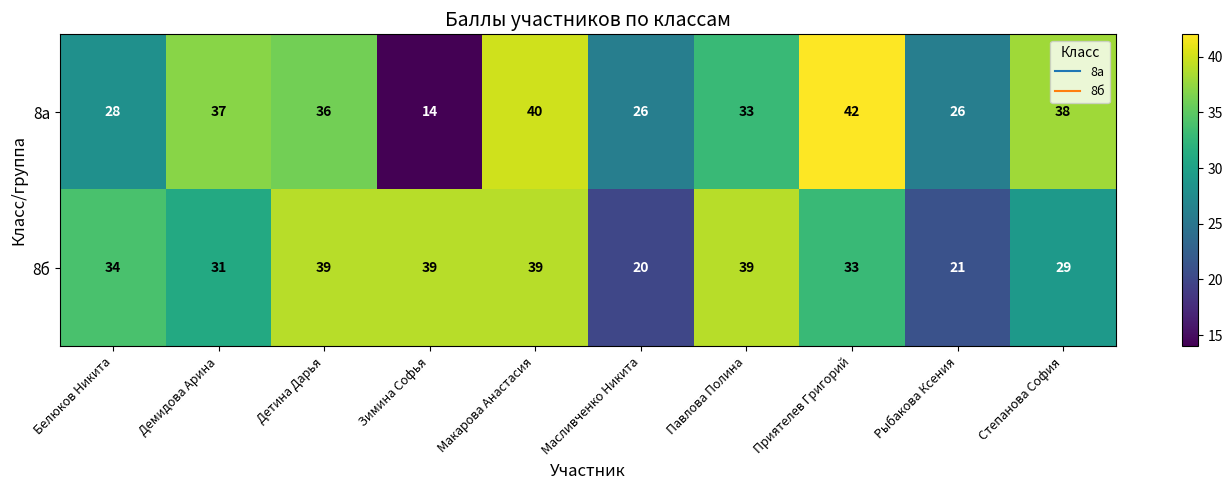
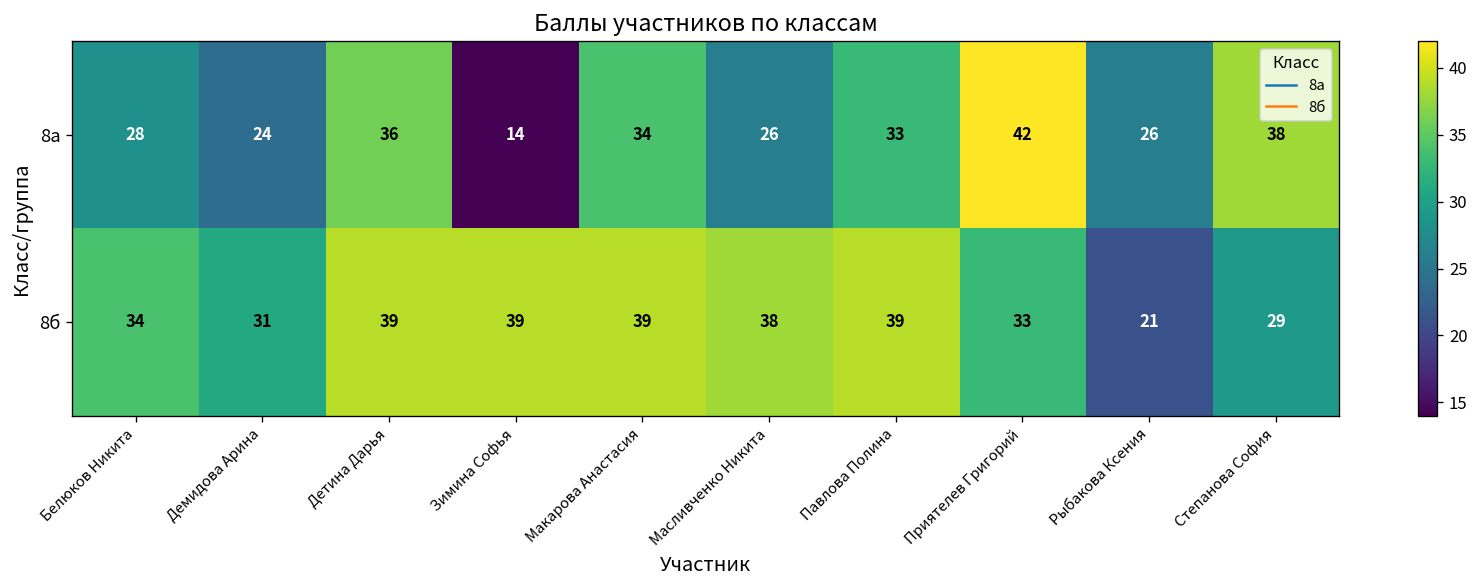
8а, Демидова Арина: 37 -> 24
8а, Макарова Анастасия: 40 -> 34
8б, Масливченко Никита: 20 -> 38
